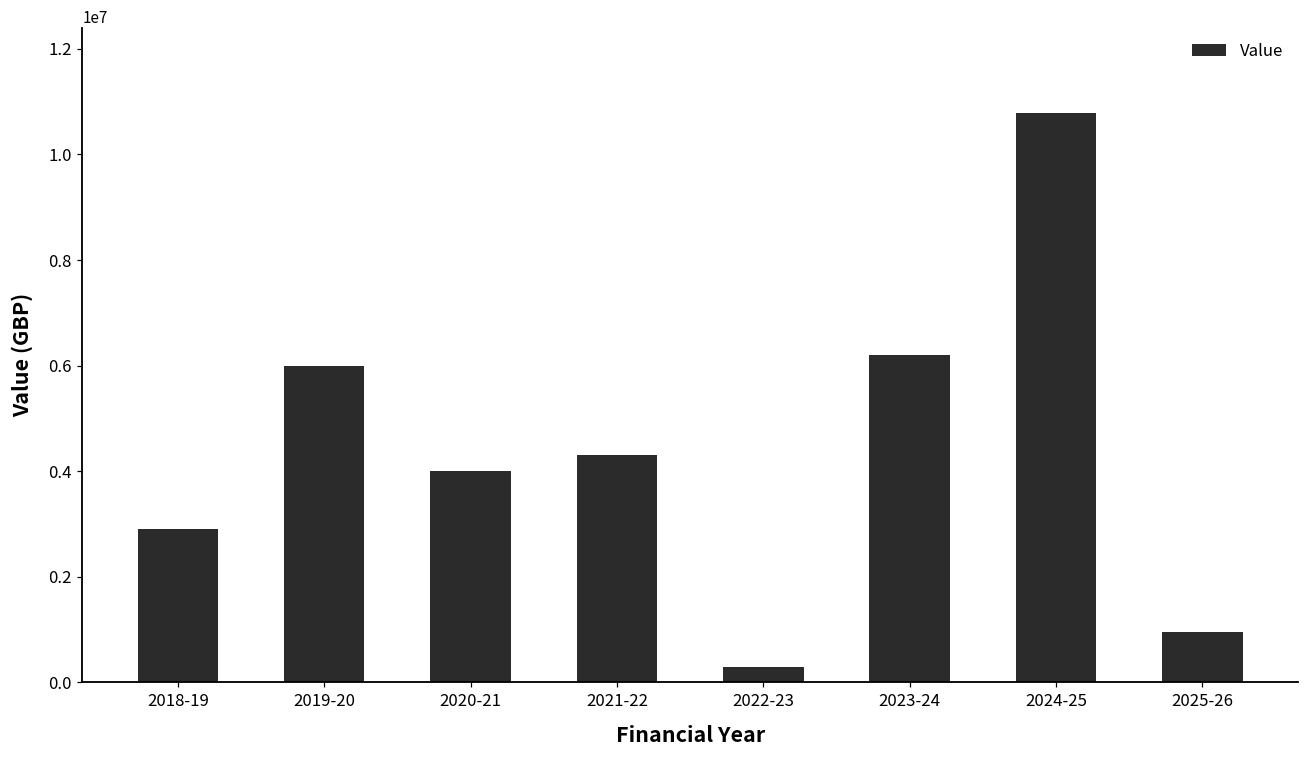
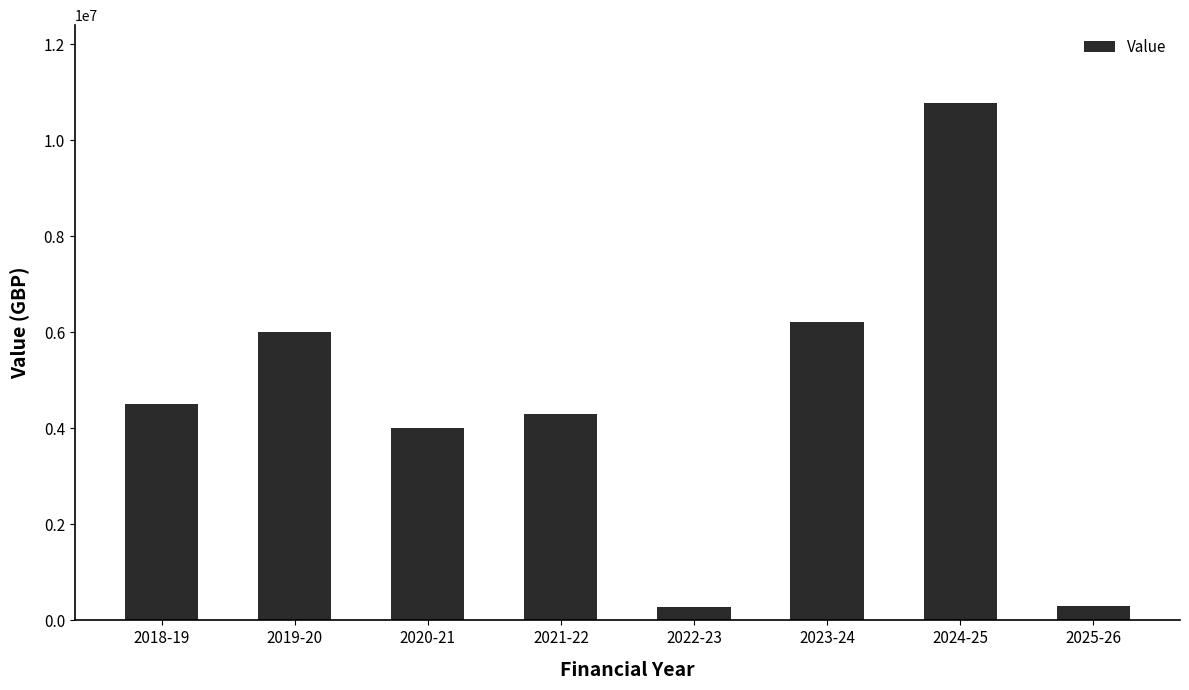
2018-19: 2900000 -> 4500000
2025-26: 900000 -> 300000
